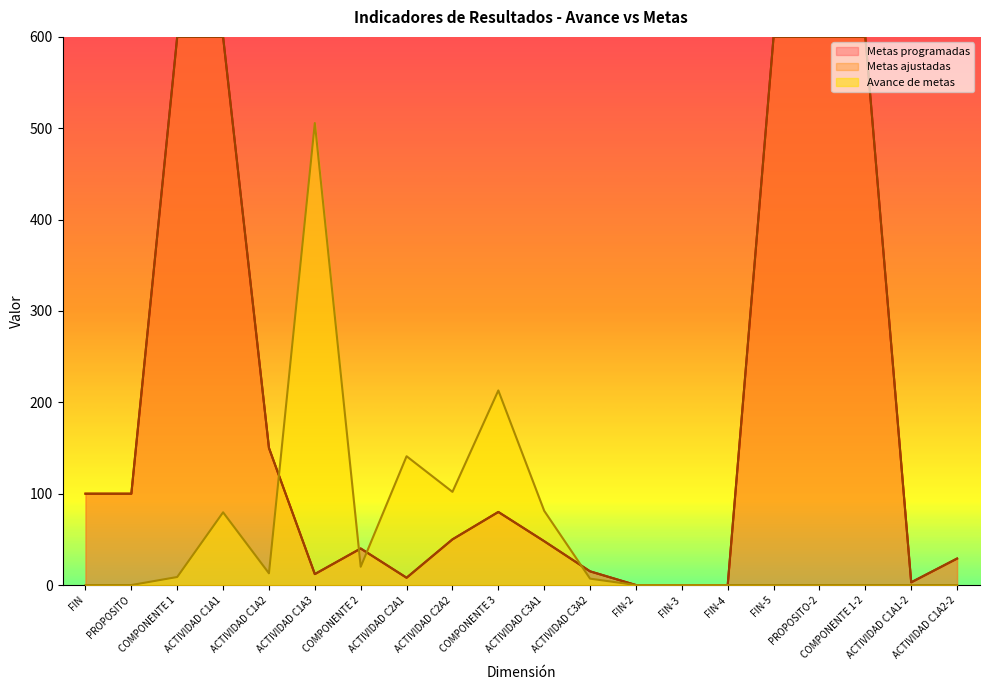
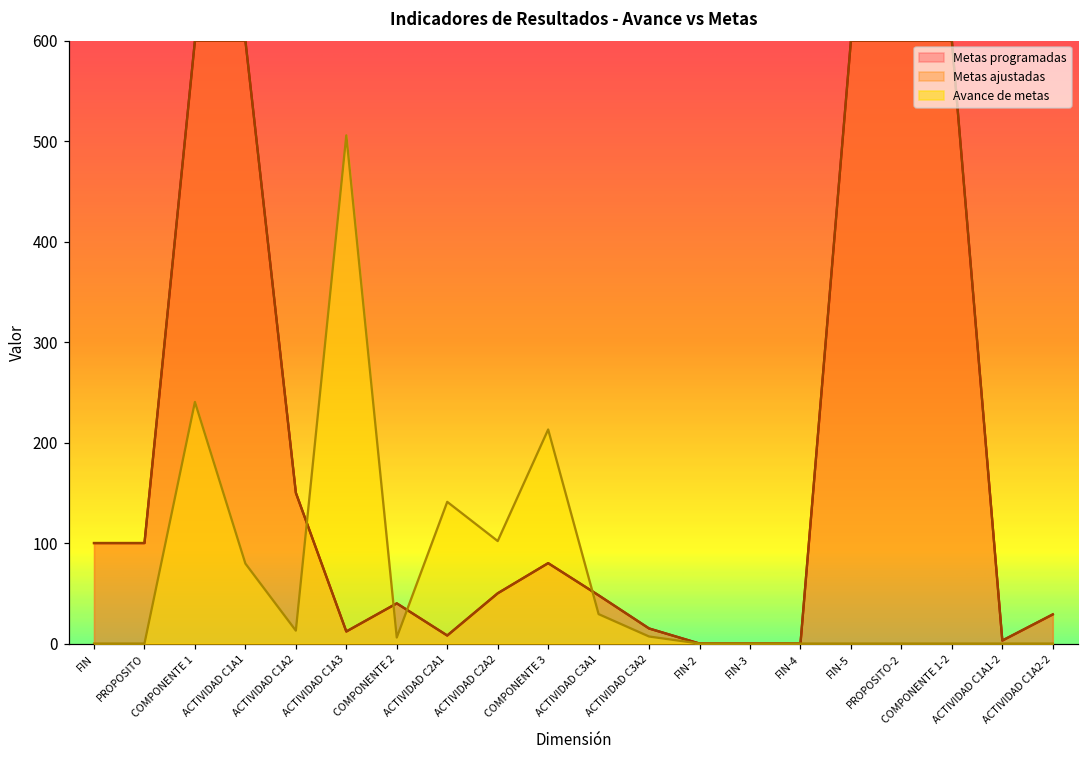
Avance de metas, COMPONENTE 1: 10 -> 240
Avance de metas, COMPONENTE 2: 20 -> 10
Avance de metas, ACTIVIDAD C3A1: 80 -> 30
